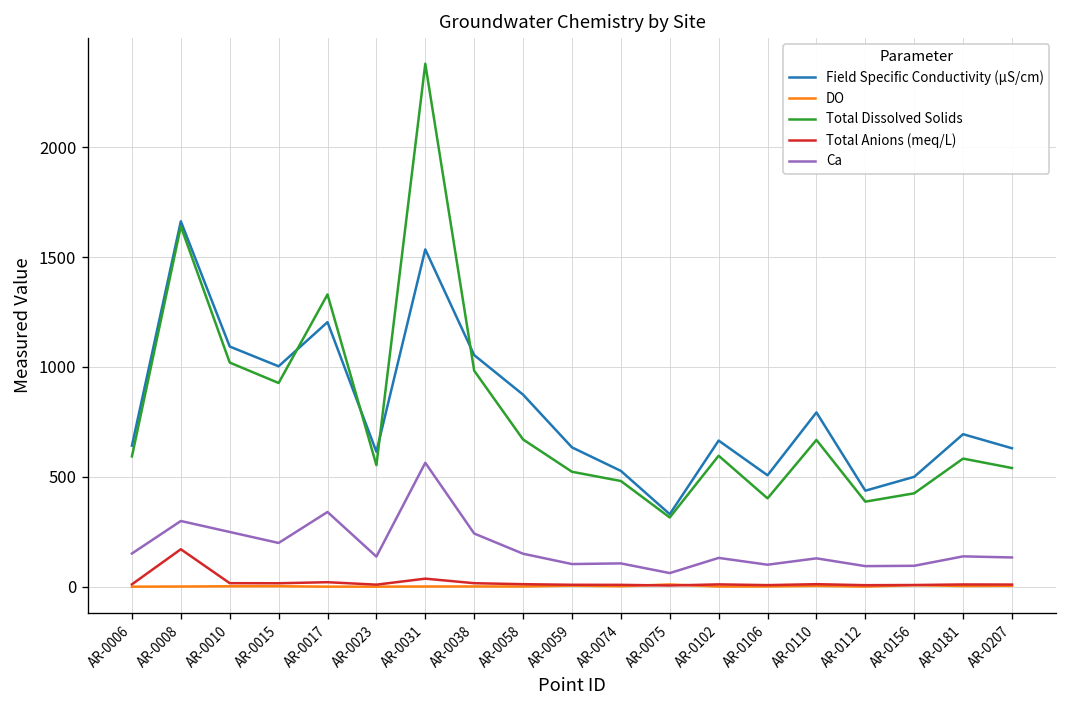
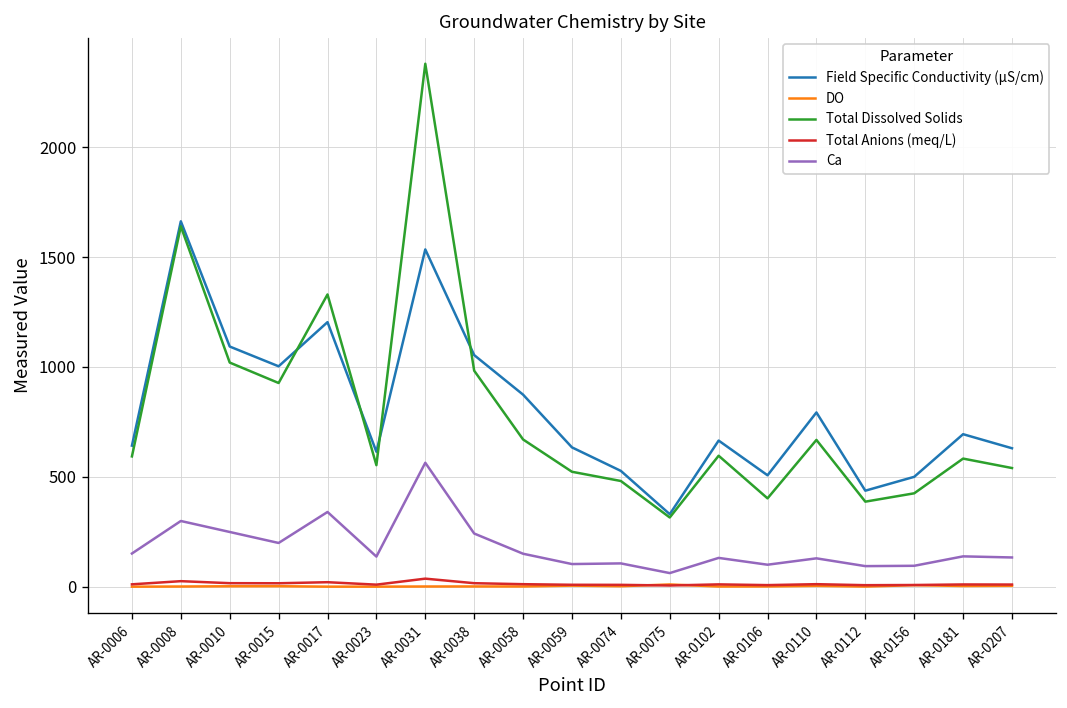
Total Anions (meq/L), AR-0008: 170 -> 30
